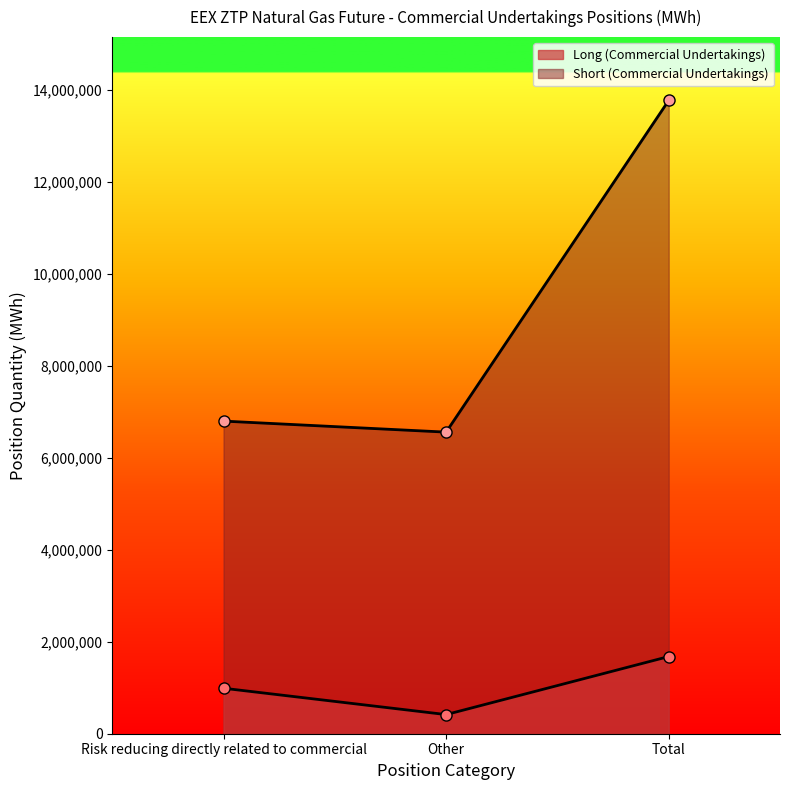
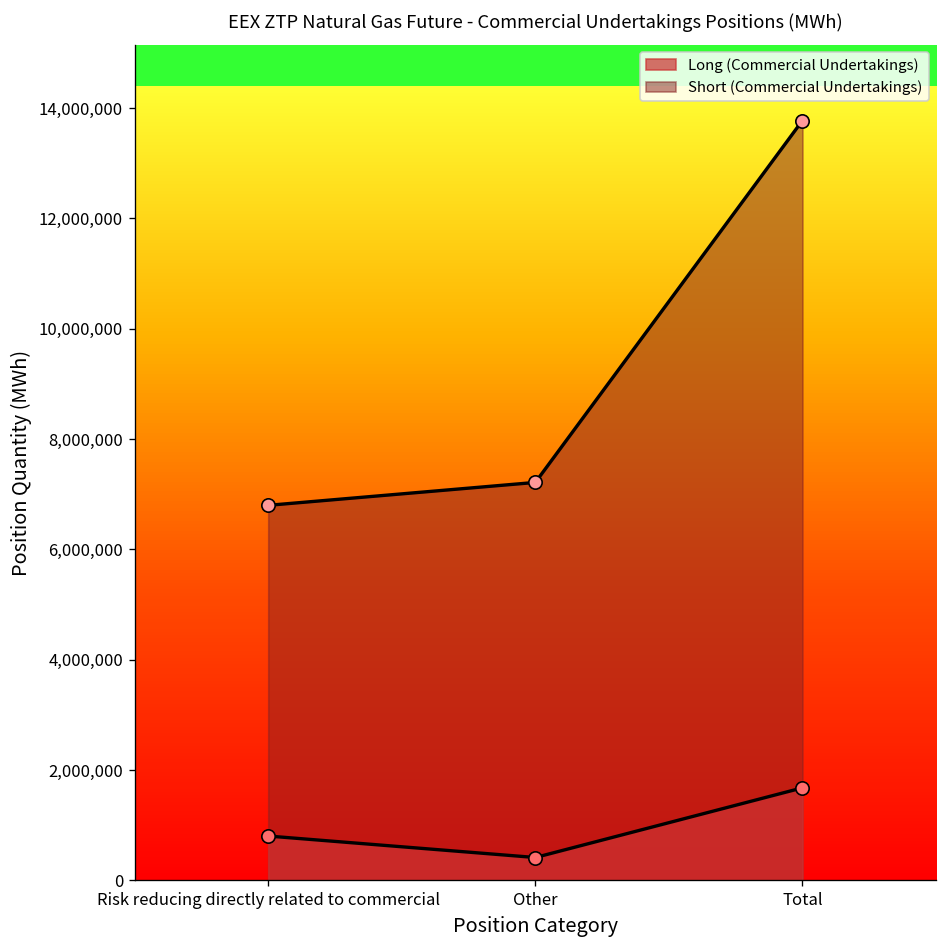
Long (Commercial Undertakings), Risk reducing directly related to commercial: 1,000,000 -> 800,000
Short (Commercial Undertakings), Other: 6,600,000 -> 7,200,000
